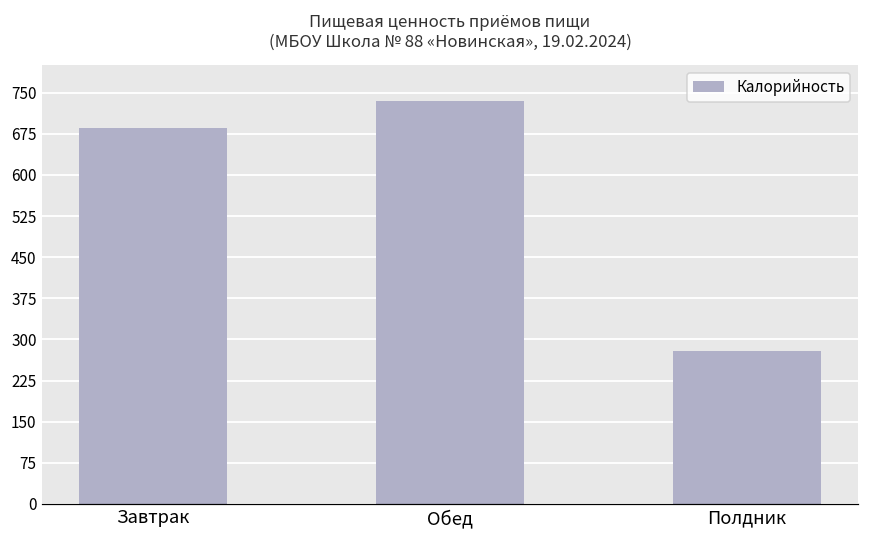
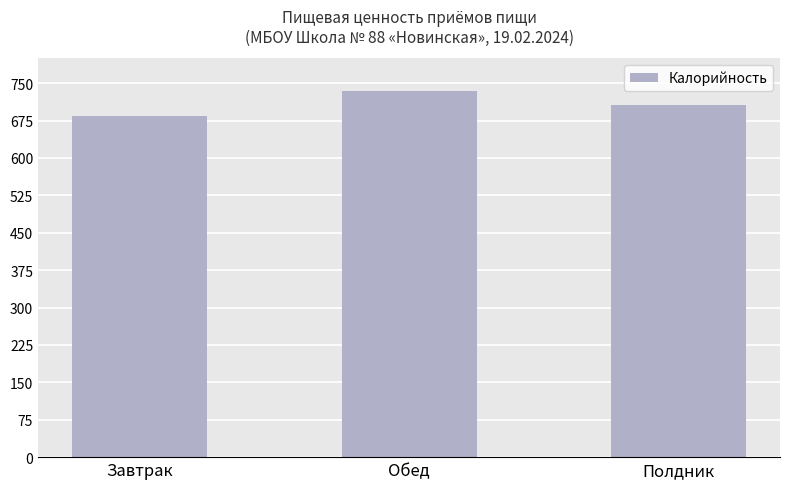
Полдник: 280 -> 710
